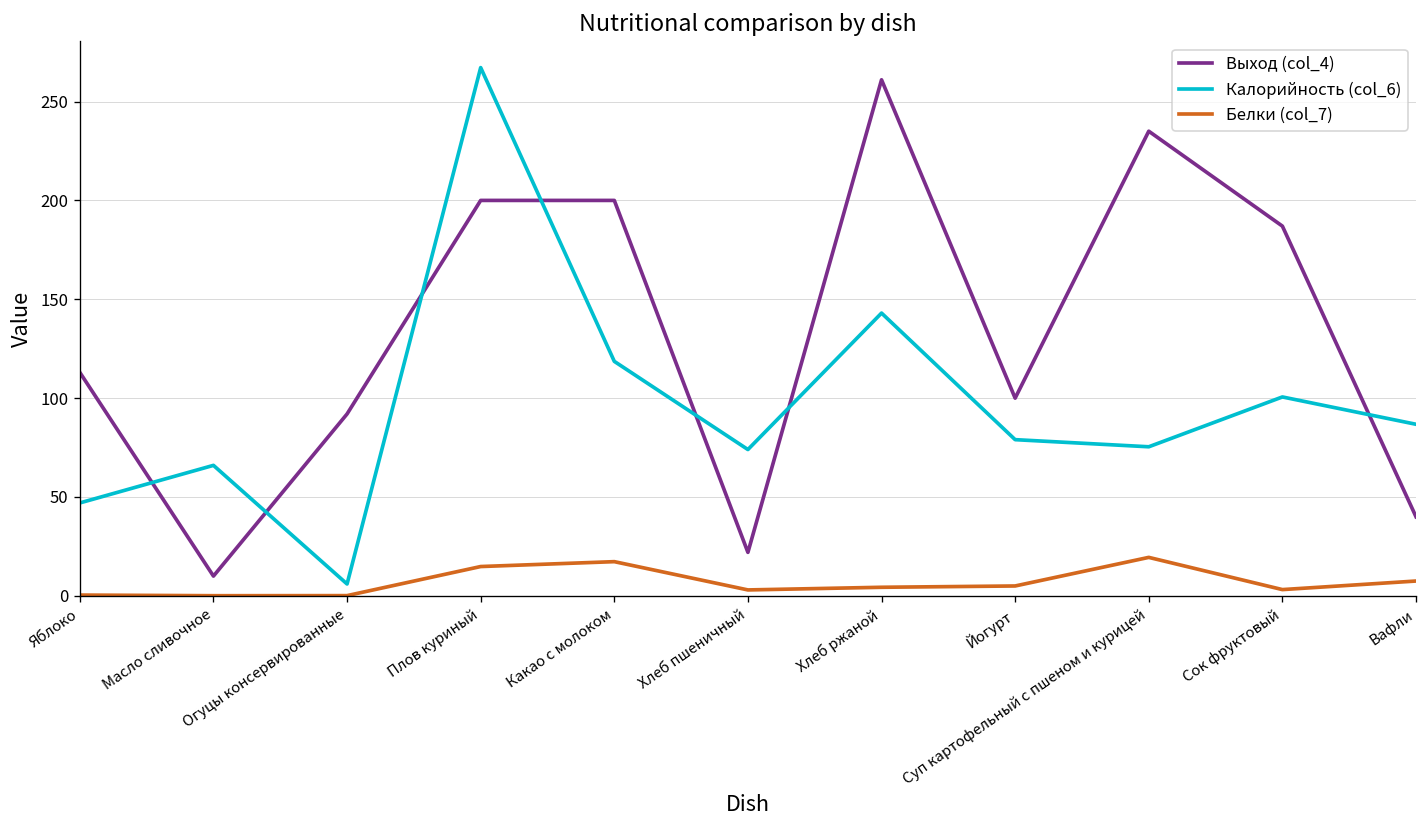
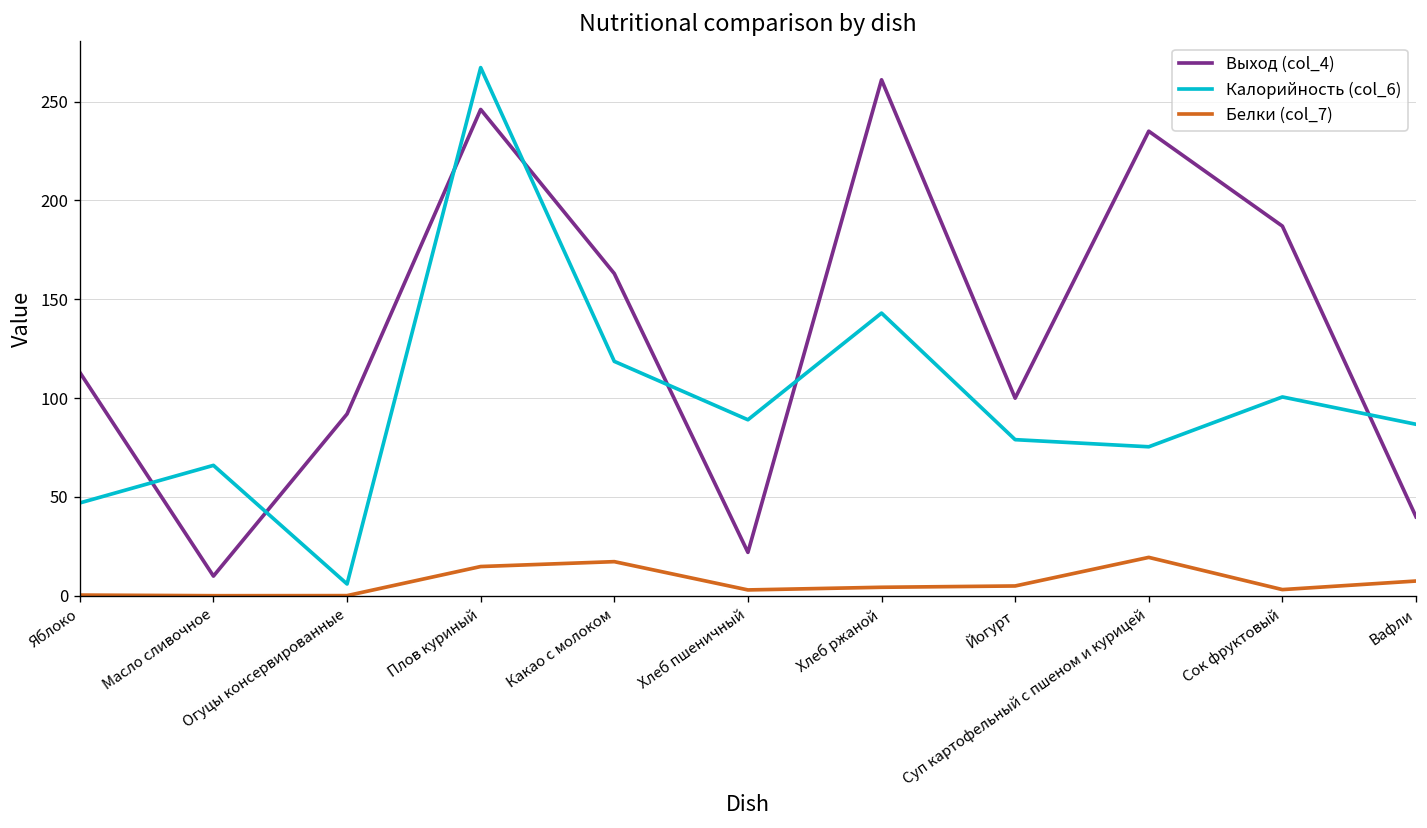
Выход (col_4), Плов куриный: 200 -> 246
Выход (col_4), Какао с молоком: 200 -> 163
Калорийность (col_6), Хлеб пшеничный: 74 -> 89
